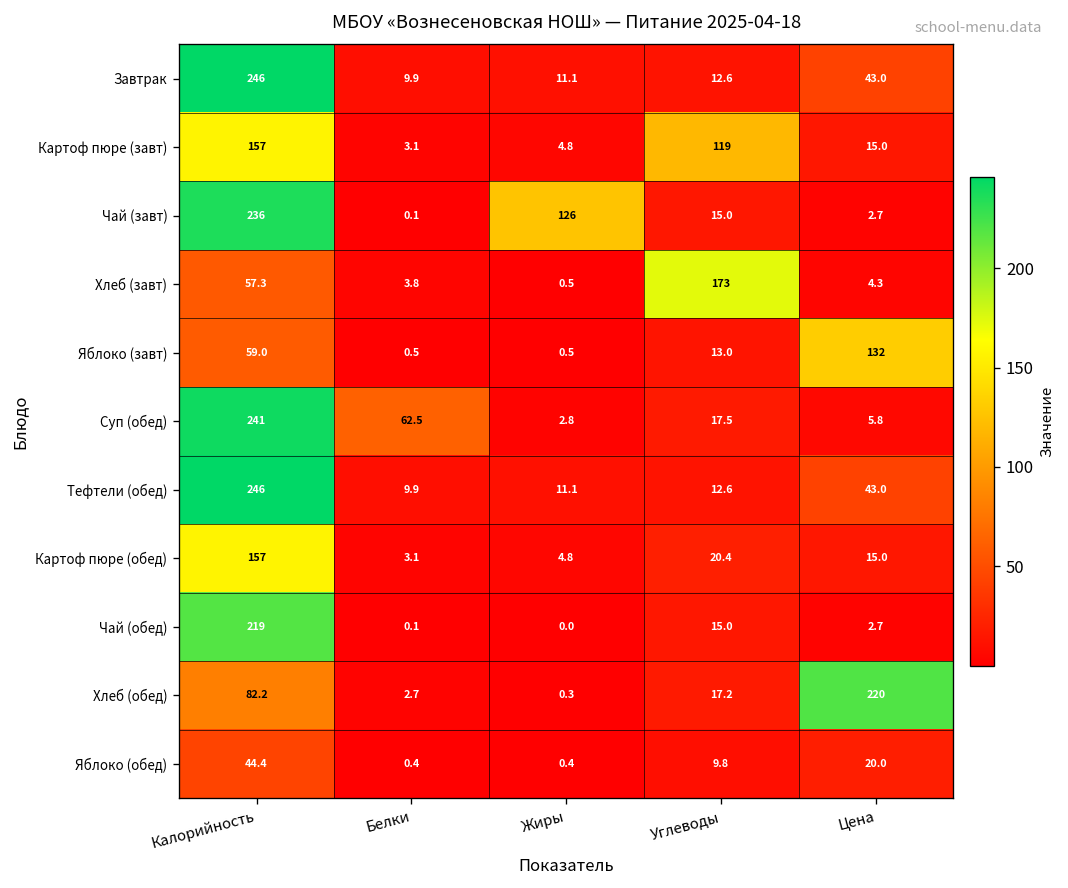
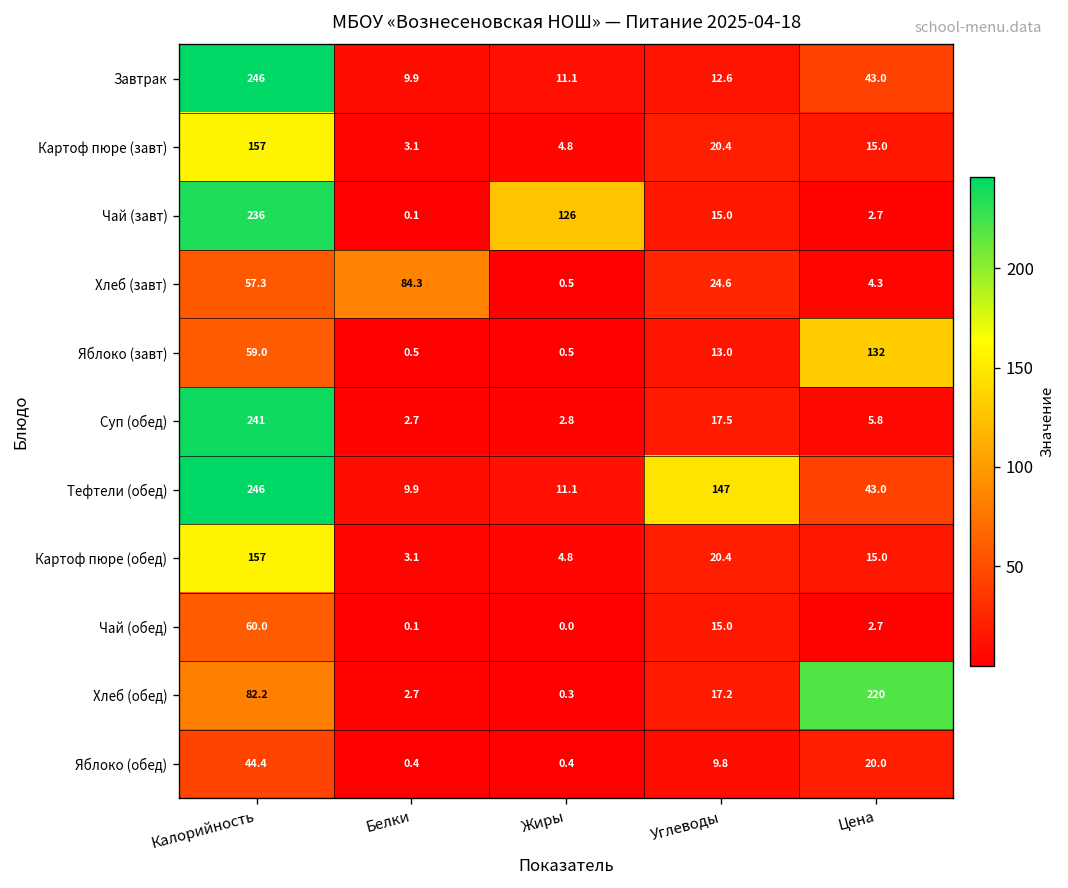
Картоф пюре (завт), Углеводы: 119 -> 20.4
Хлеб (завт), Белки: 3.8 -> 84.3
Хлеб (завт), Углеводы: 173 -> 24.6
Суп (обед), Белки: 62.5 -> 2.7
Тефтели (обед), Углеводы: 12.6 -> 147
Чай (обед), Калорийность: 219 -> 60.0
